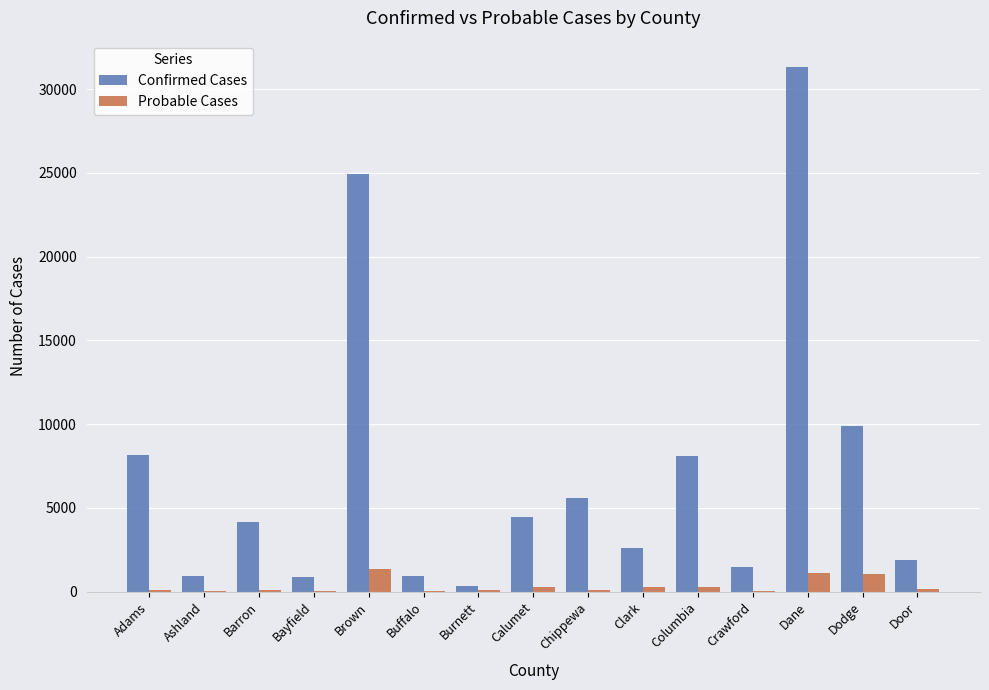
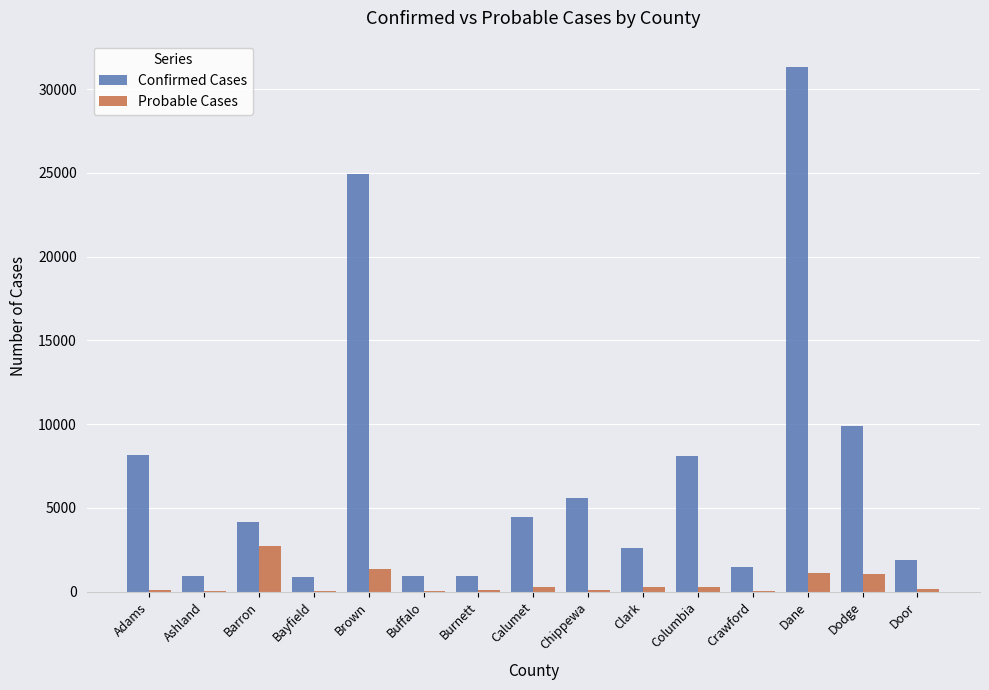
Probable Cases, Barron: 100 -> 2700
Confirmed Cases, Burnett: 400 -> 900
